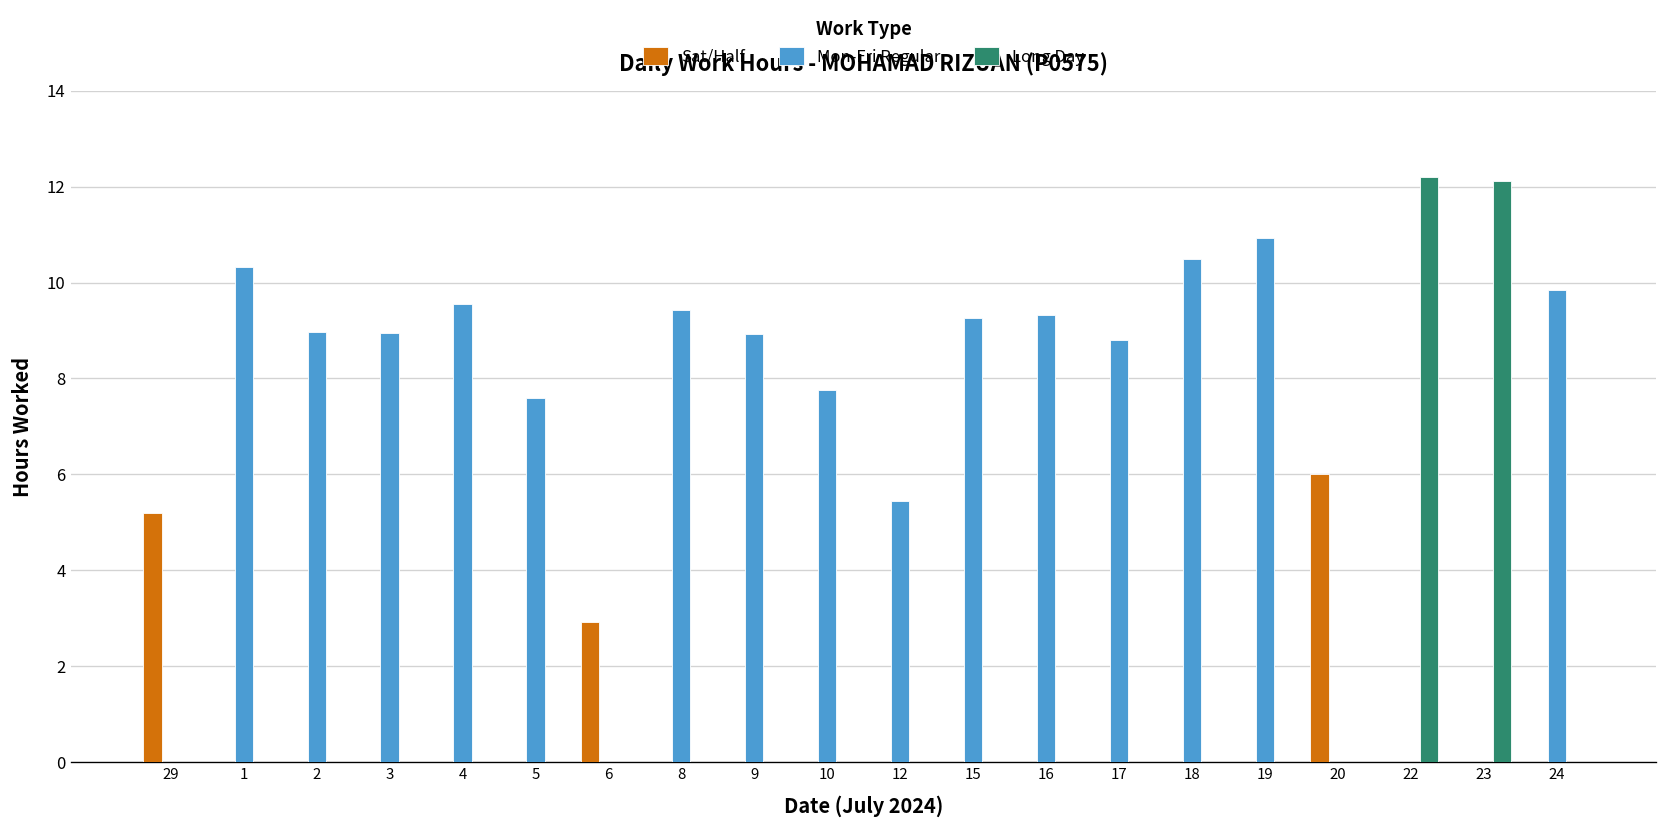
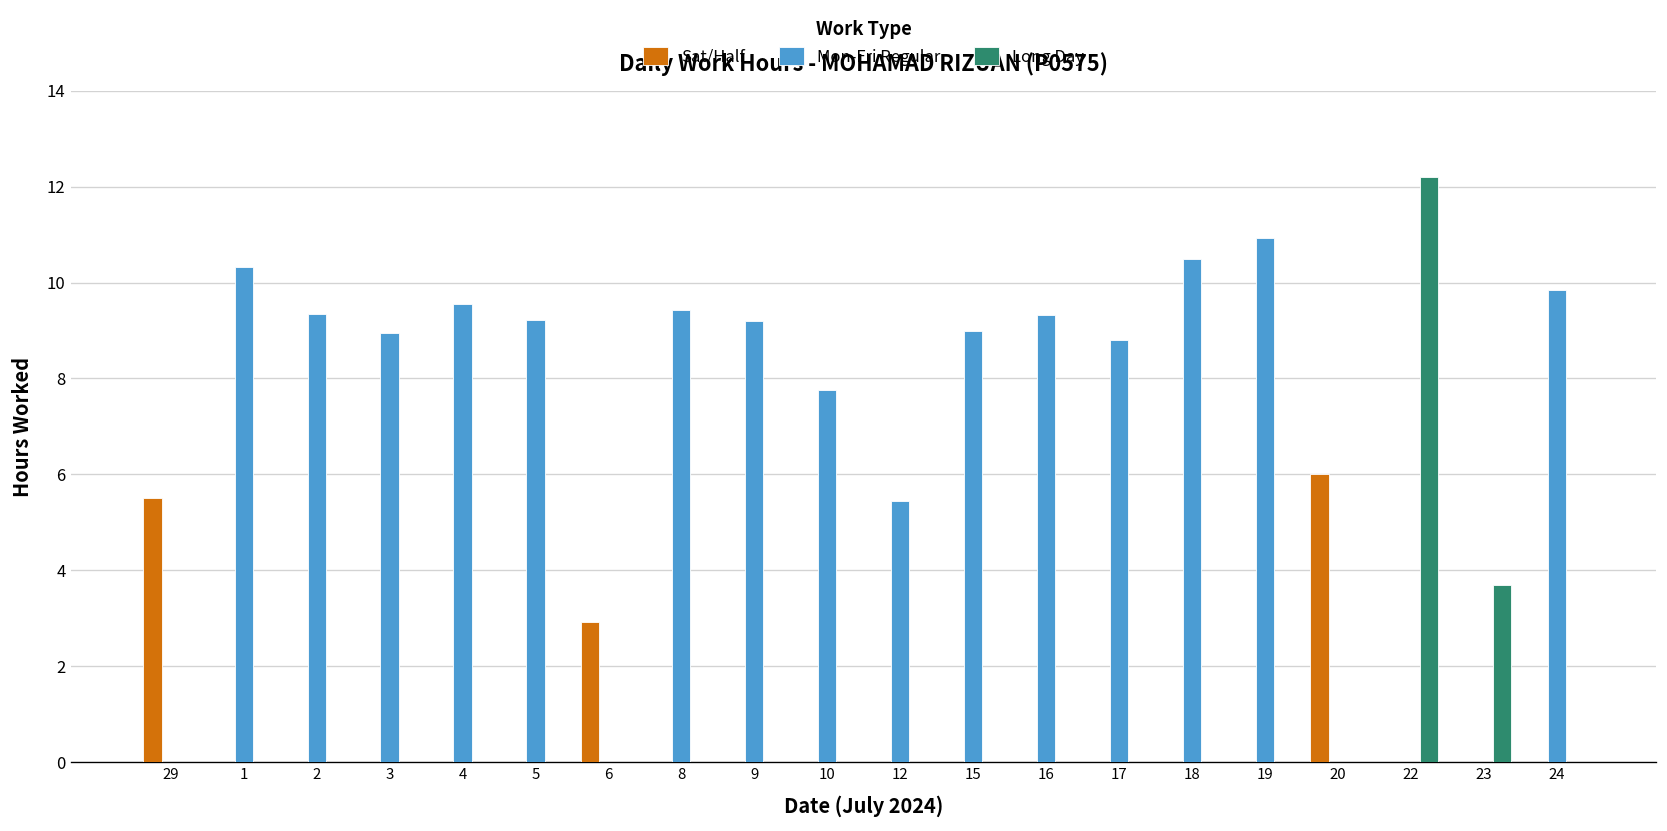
Sat/Half, 29: 5.2 -> 5.5
Mon-Fri Regular, 2: 9.0 -> 9.4
Mon-Fri Regular, 5: 7.6 -> 9.2
Mon-Fri Regular, 9: 8.9 -> 9.2
Mon-Fri Regular, 15: 9.3 -> 9.0
Long Day, 23: 12.1 -> 3.7
